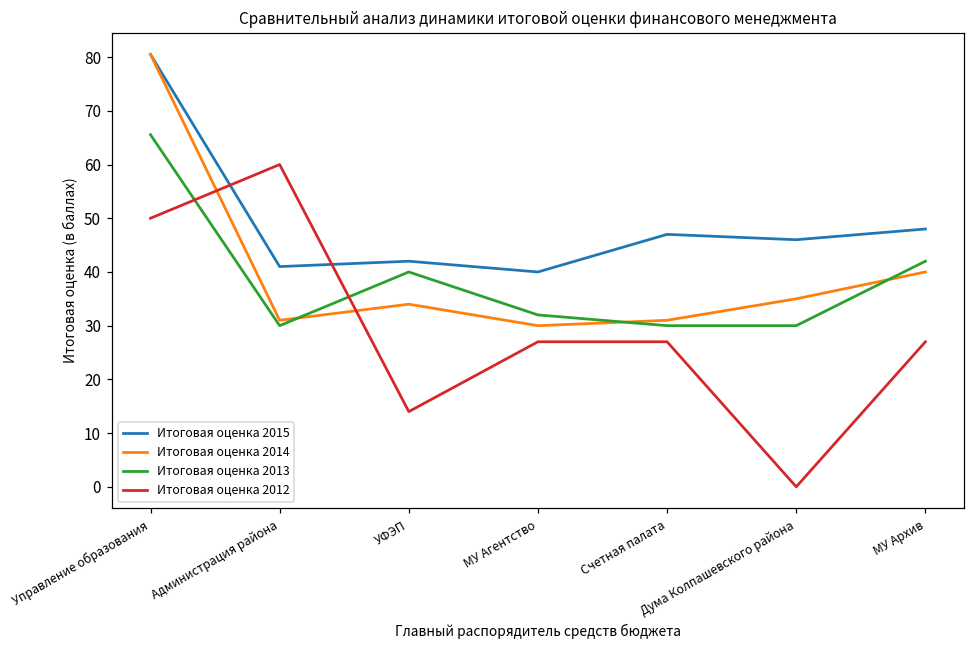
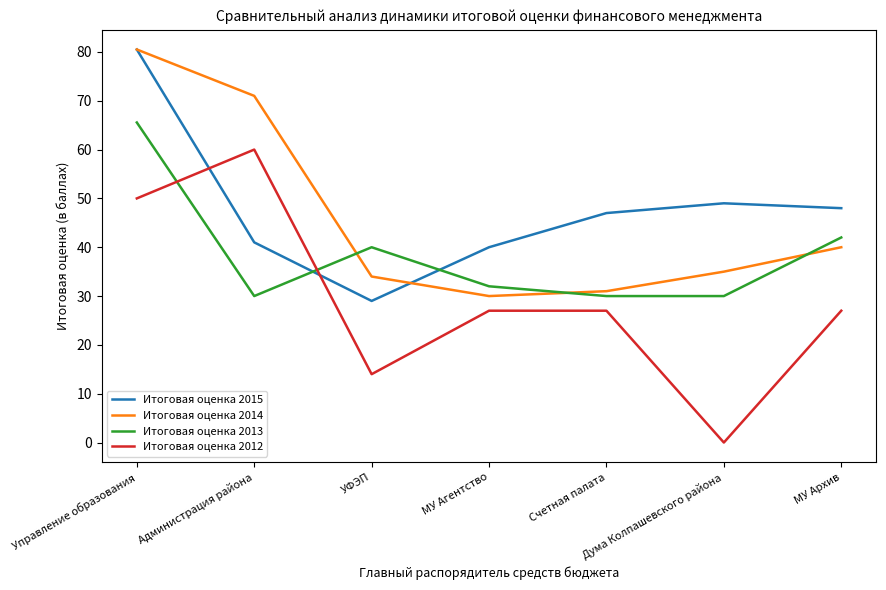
Итоговая оценка 2014, Администрация района: 31 -> 71
Итоговая оценка 2015, УФЭП: 42 -> 29
Итоговая оценка 2015, Дума Колпашевского района: 46 -> 49
